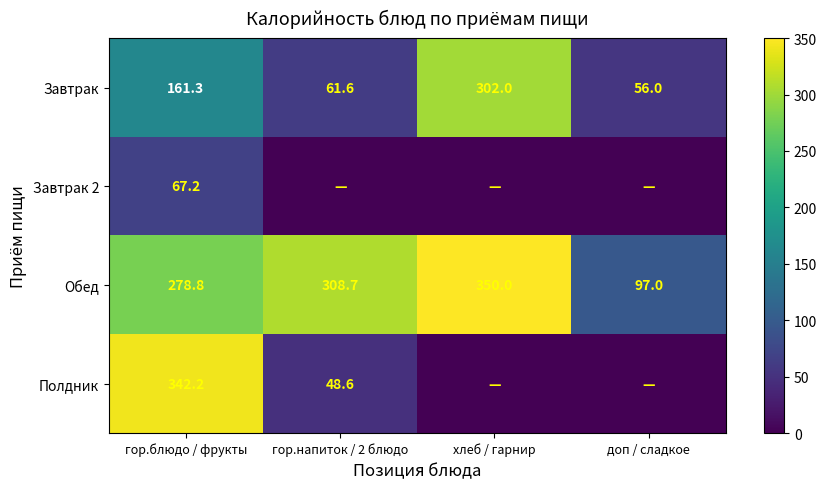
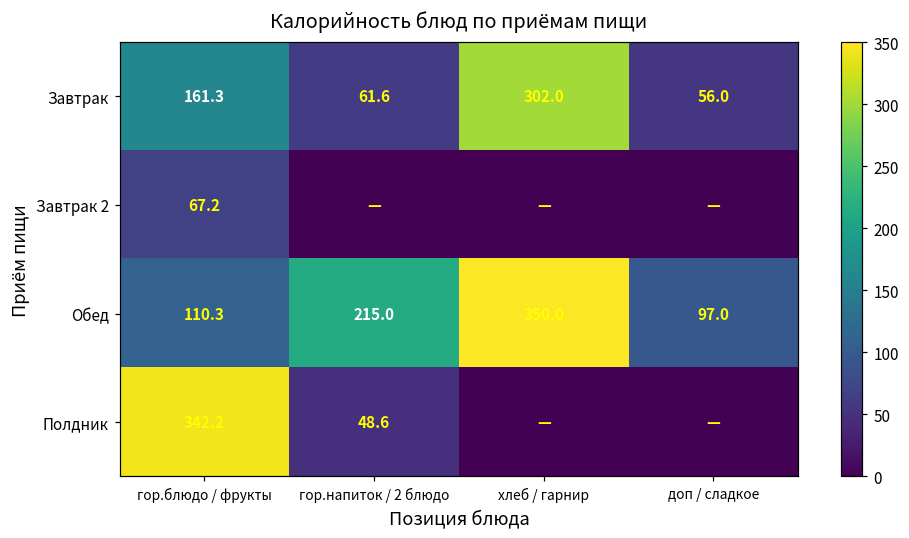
Обед, гор.блюдо / фрукты: 278.8 -> 110.3
Обед, гор.напиток / 2 блюдо: 308.7 -> 215.0
